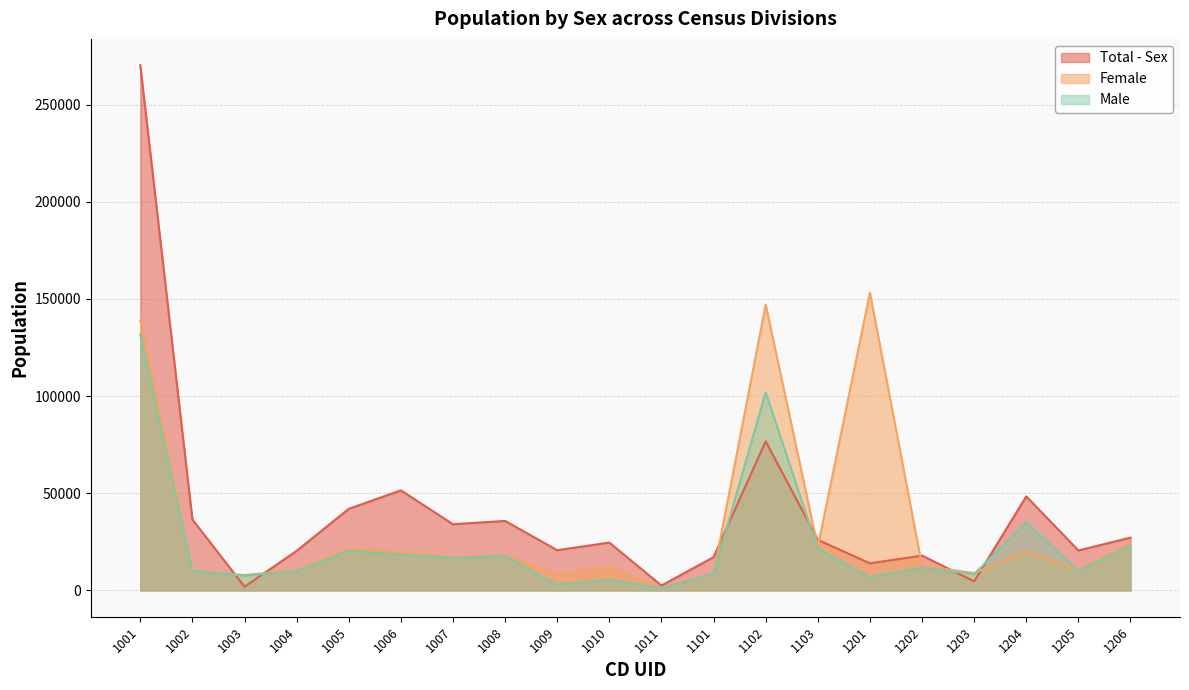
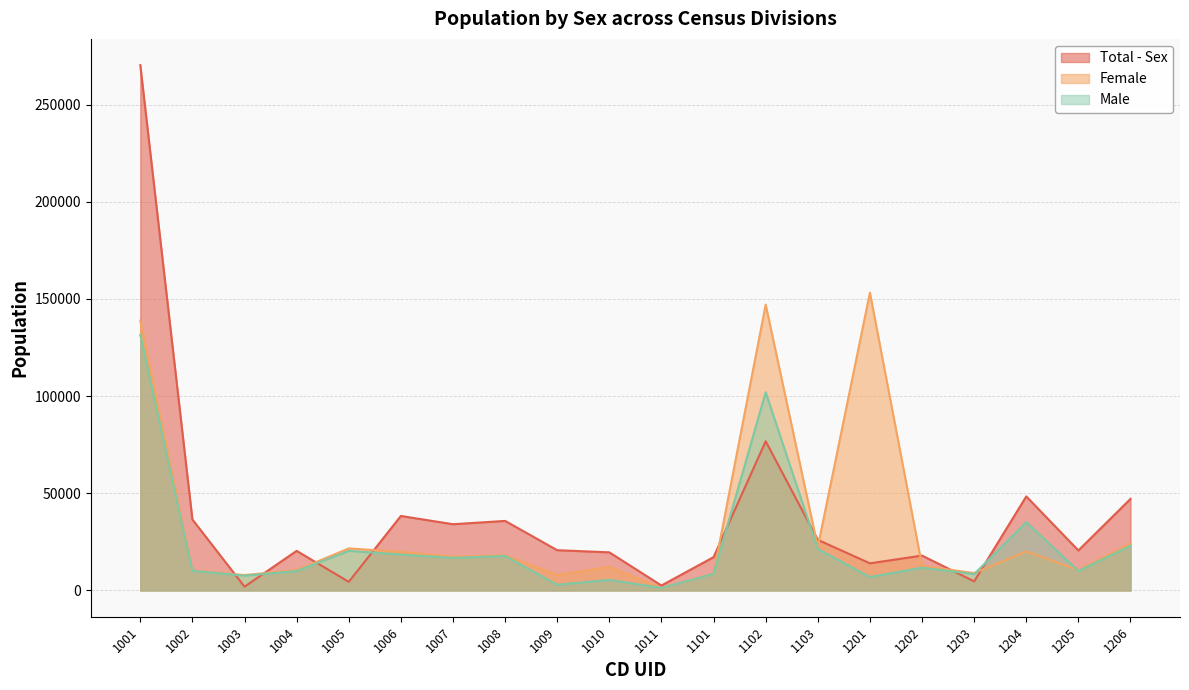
Total - Sex, 1005: 42000 -> 4000
Total - Sex, 1006: 52000 -> 38000
Total - Sex, 1010: 25000 -> 20000
Total - Sex, 1206: 27000 -> 47000
